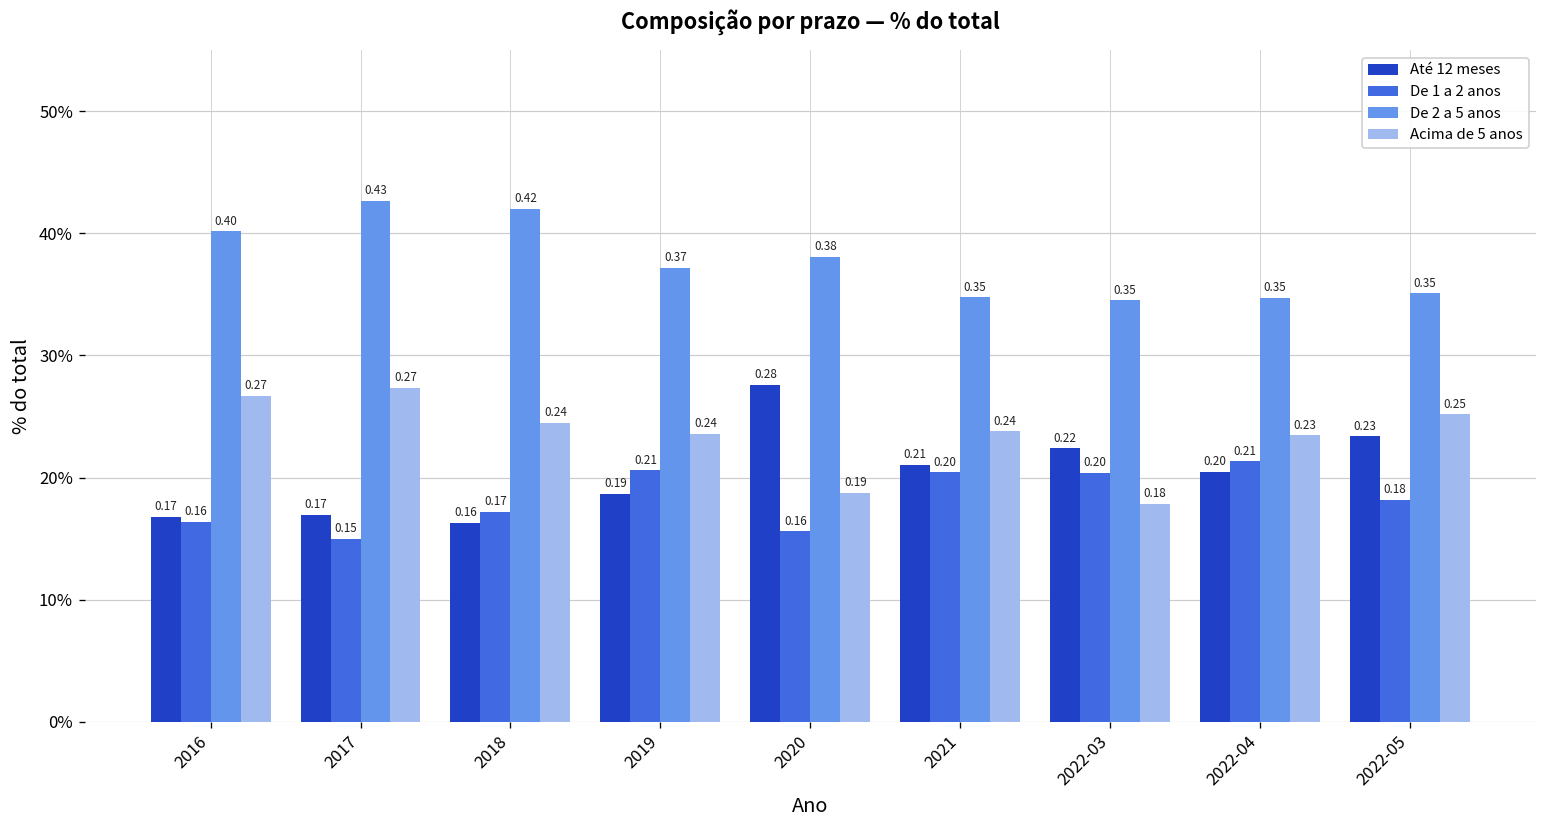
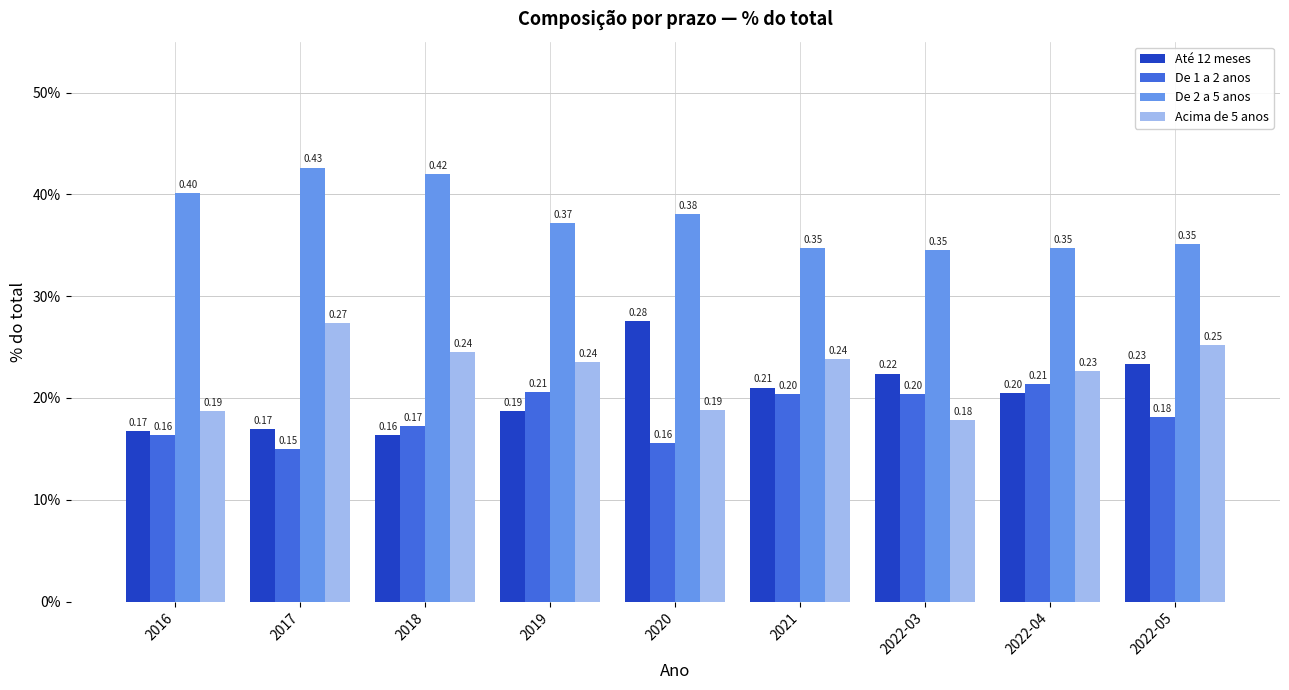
Acima de 5 anos, 2016: 0.27 -> 0.19
Acima de 5 anos, 2022-04: 23.5% -> 22.7%
